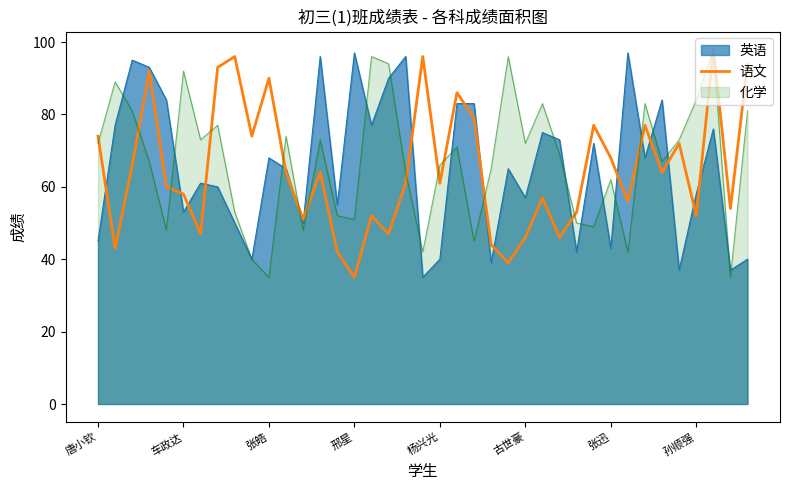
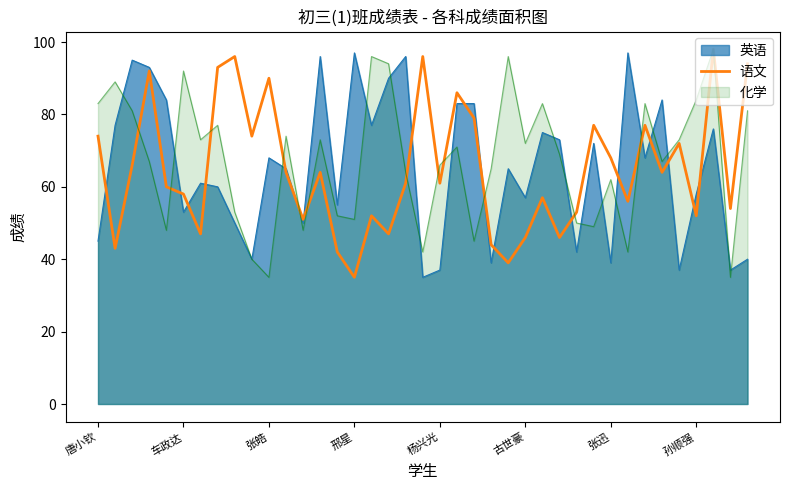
化学, 唐小钦: 72 -> 83
英语, 杨兴光: 40 -> 37
英语, 张迅: 43 -> 39
